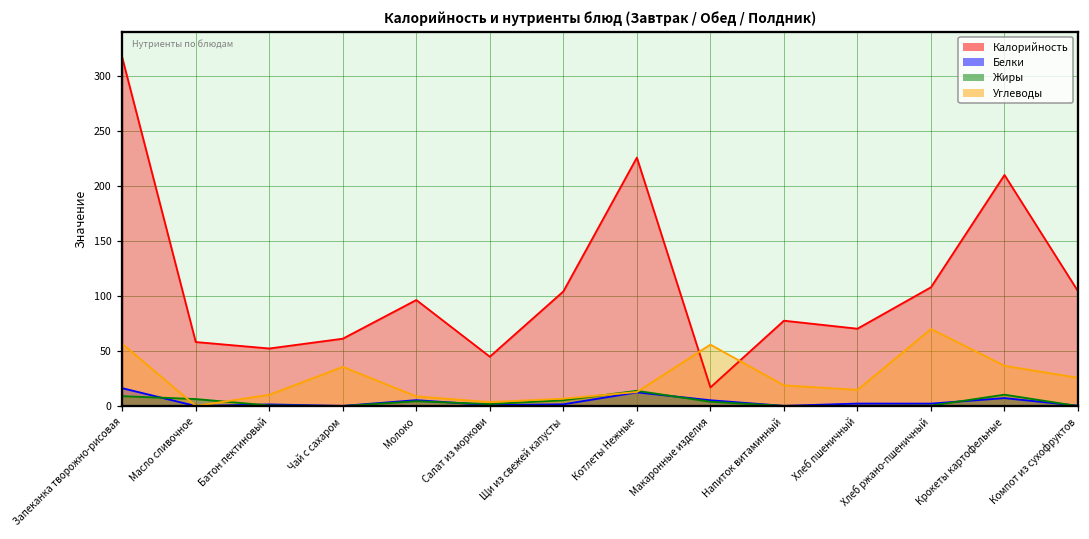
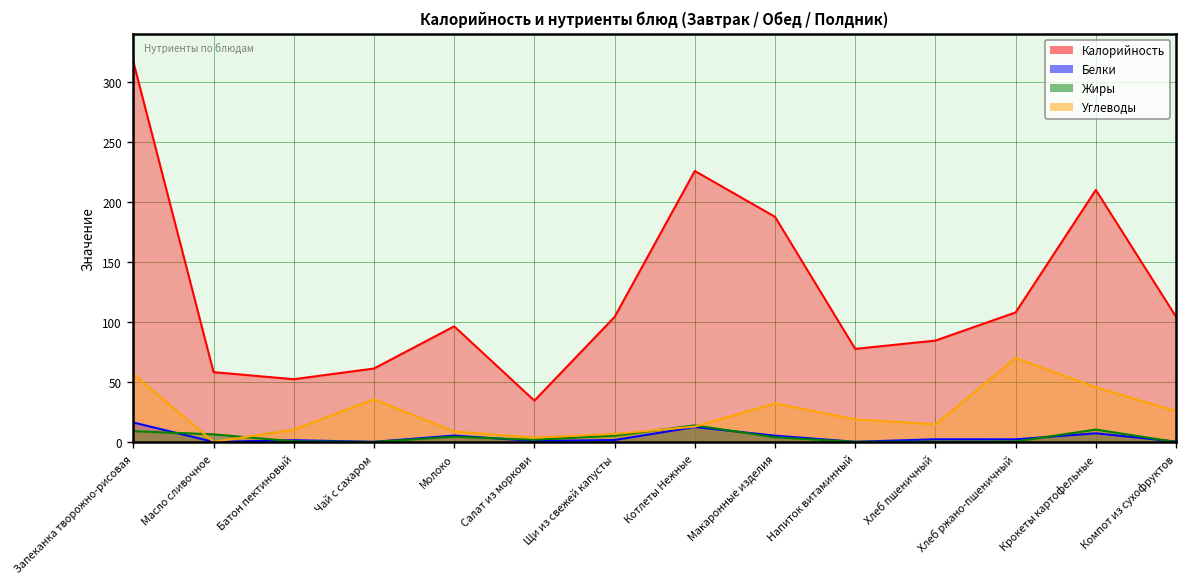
Калорийность, Салат из моркови: 45 -> 34
Калорийность, Макаронные изделия: 17 -> 188
Углеводы, Макаронные изделия: 56 -> 32
Калорийность, Хлеб пшеничный: 70 -> 85
Углеводы, Крокеты картофельные: 37 -> 46
